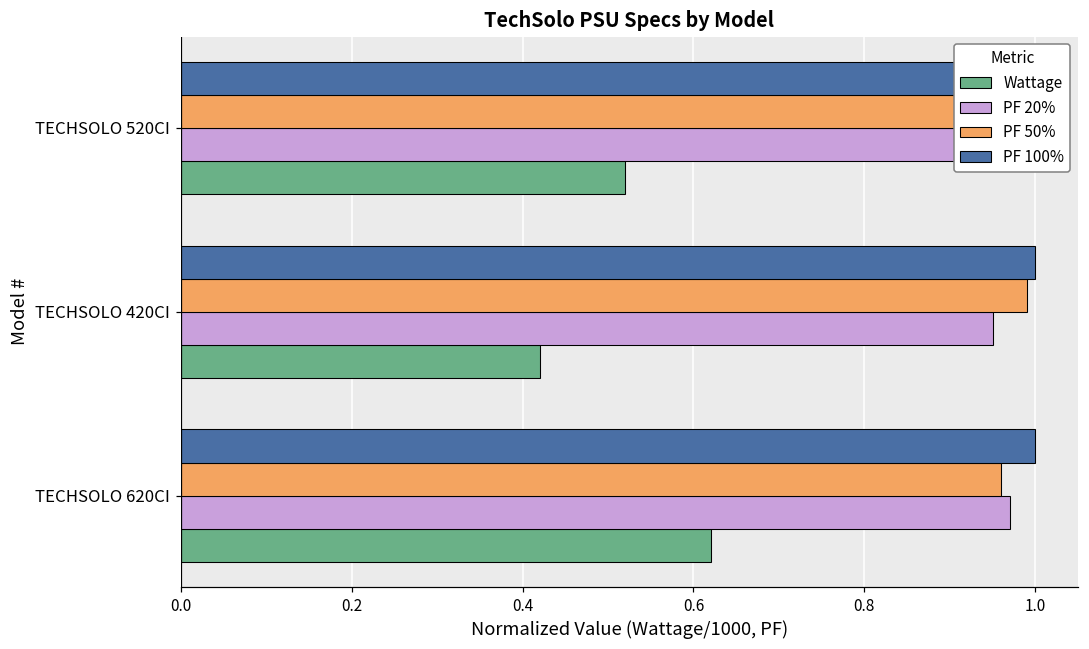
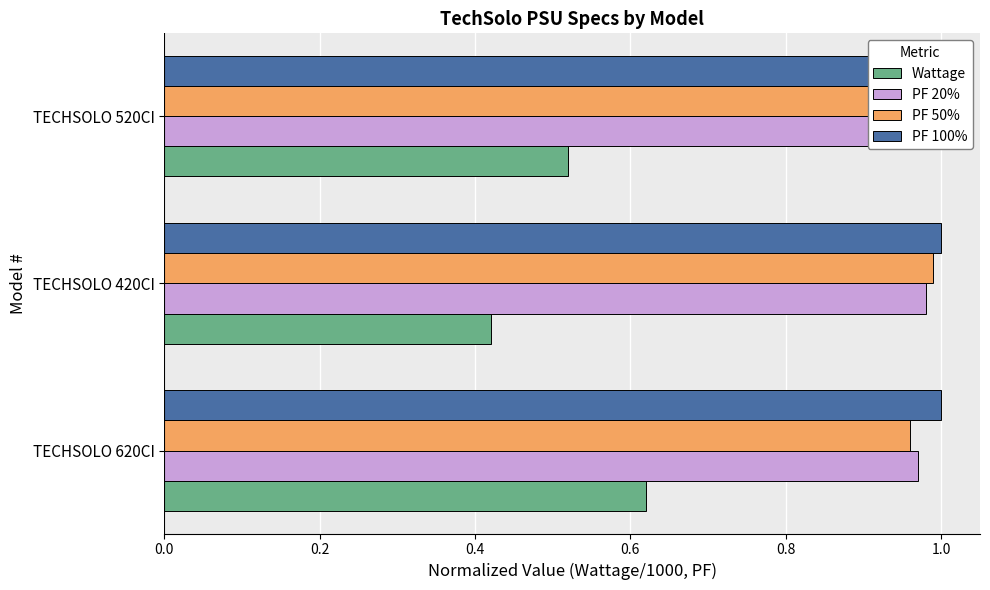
PF 20%, TECHSOLO 420CI: 0.95 -> 0.98
